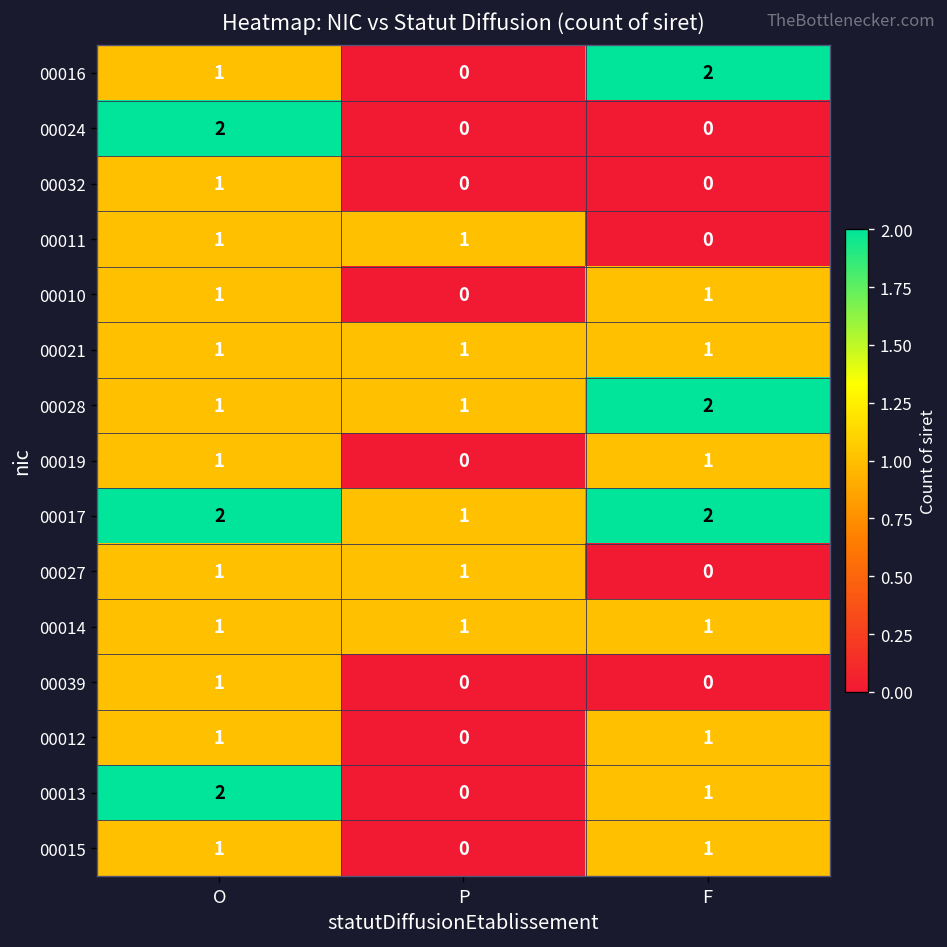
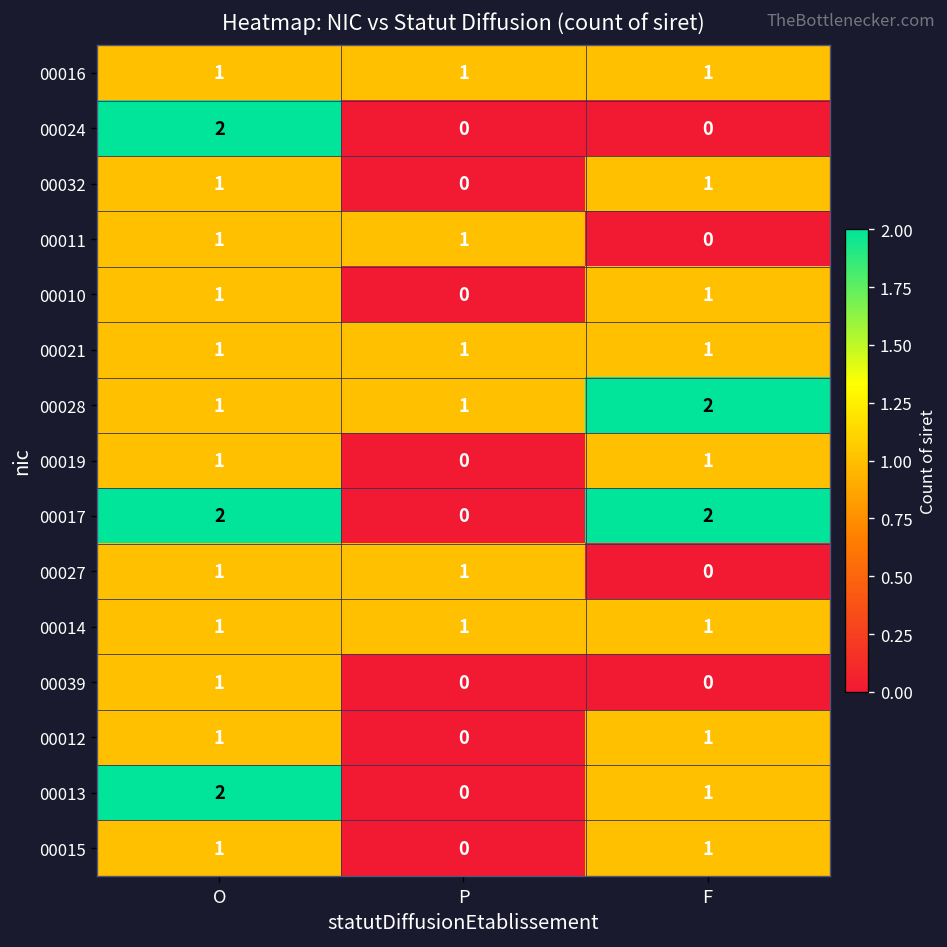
00016, P: 0 -> 1
00016, F: 2 -> 1
00032, F: 0 -> 1
00017, P: 1 -> 0
